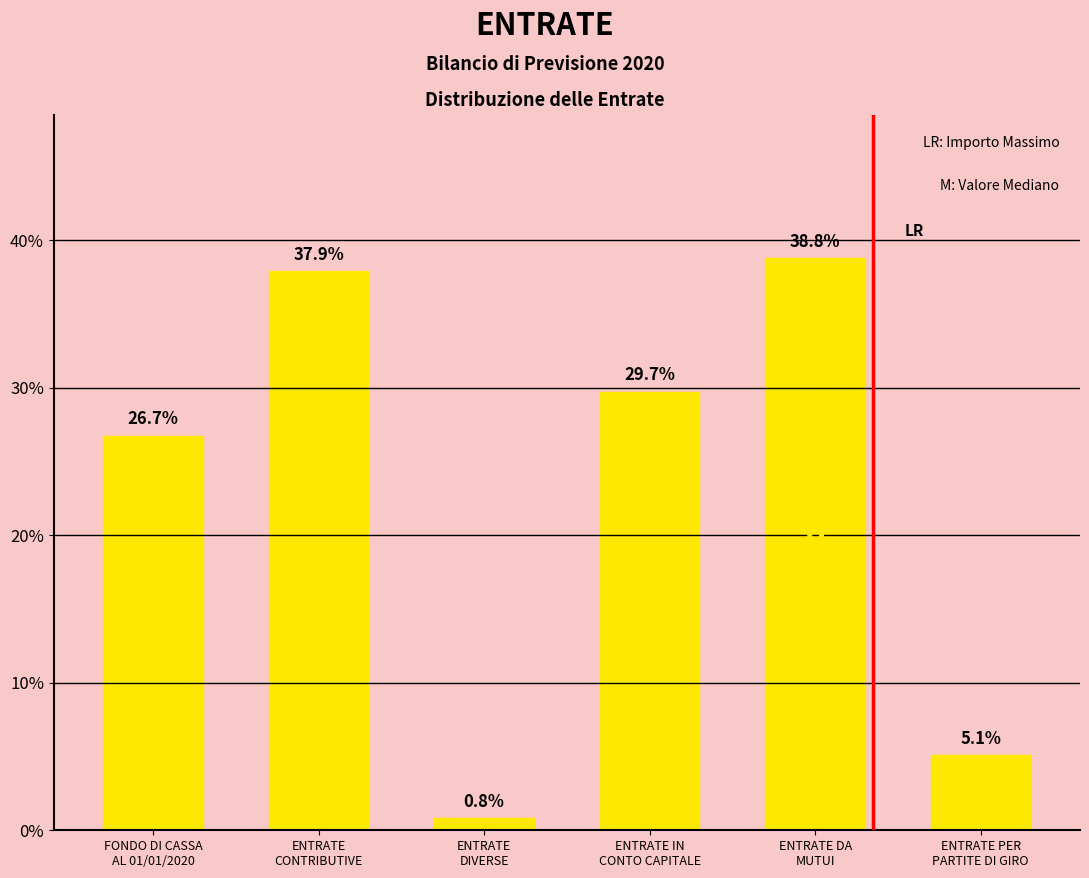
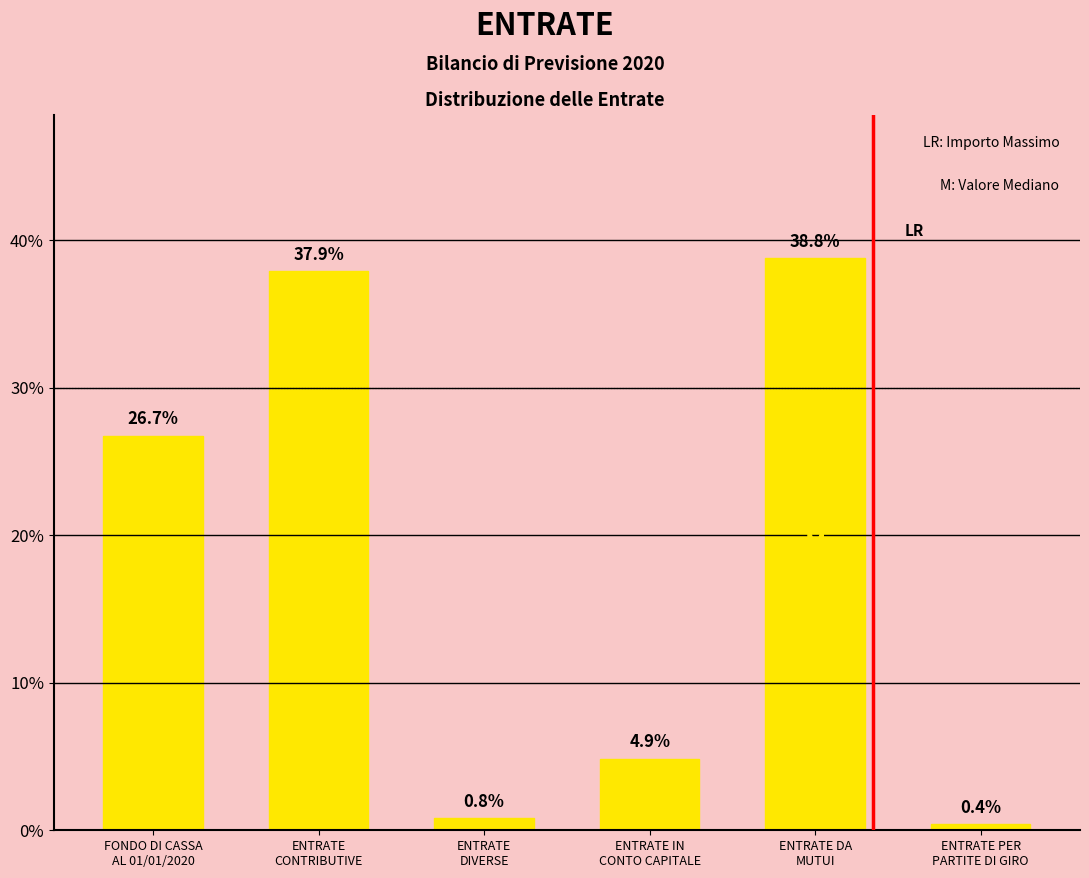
ENTRATE IN CONTO CAPITALE: 29.7% -> 4.9%
ENTRATE PER PARTITE DI GIRO: 5.1% -> 0.4%
